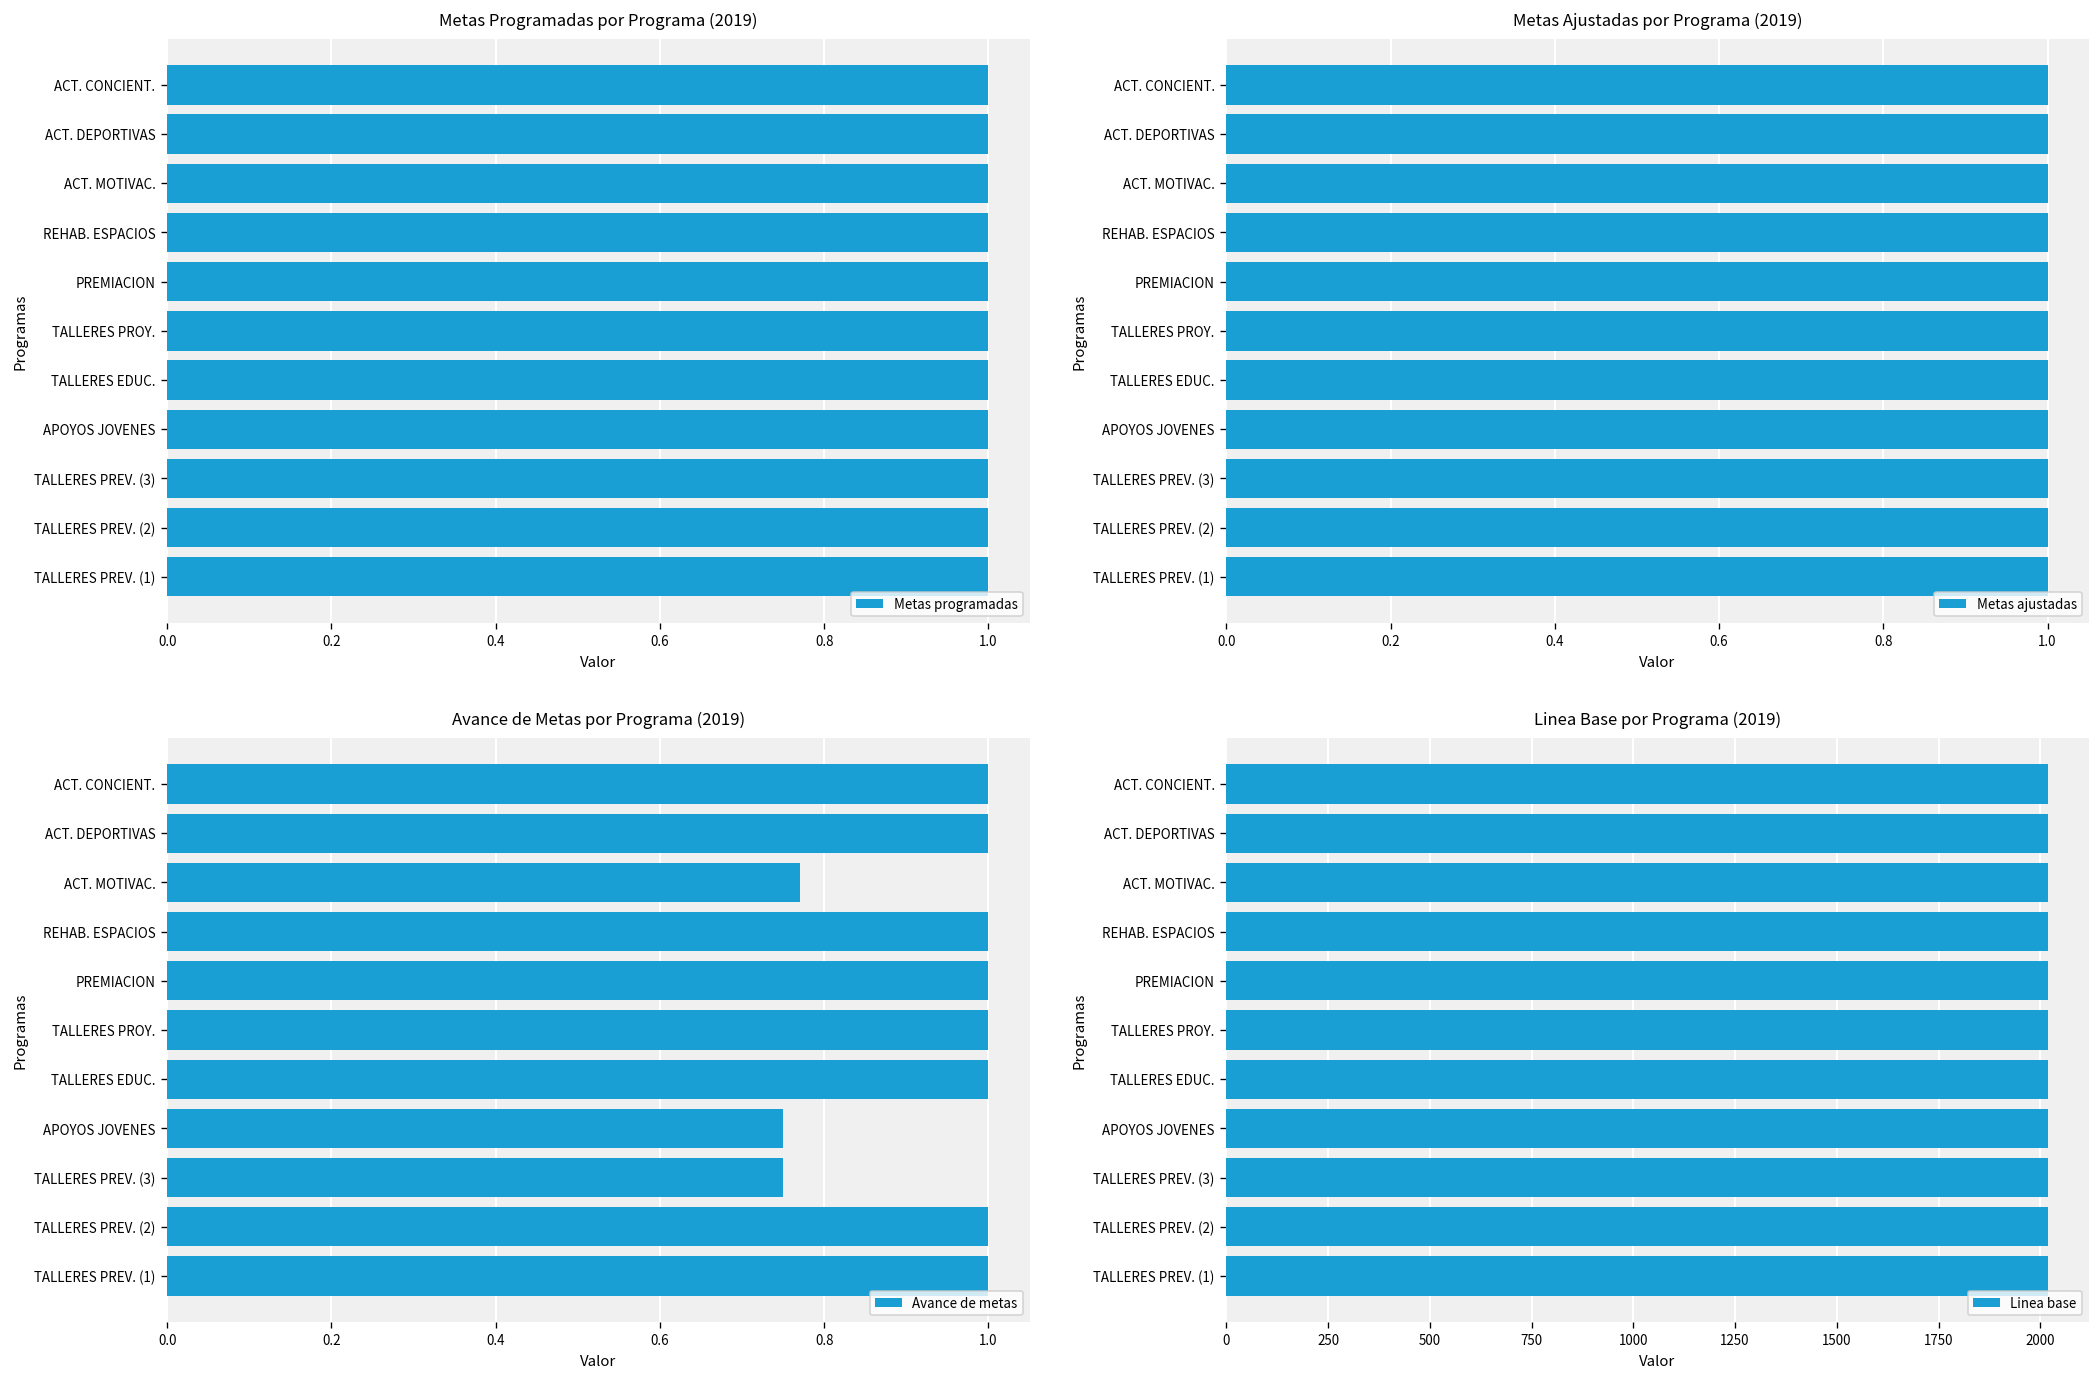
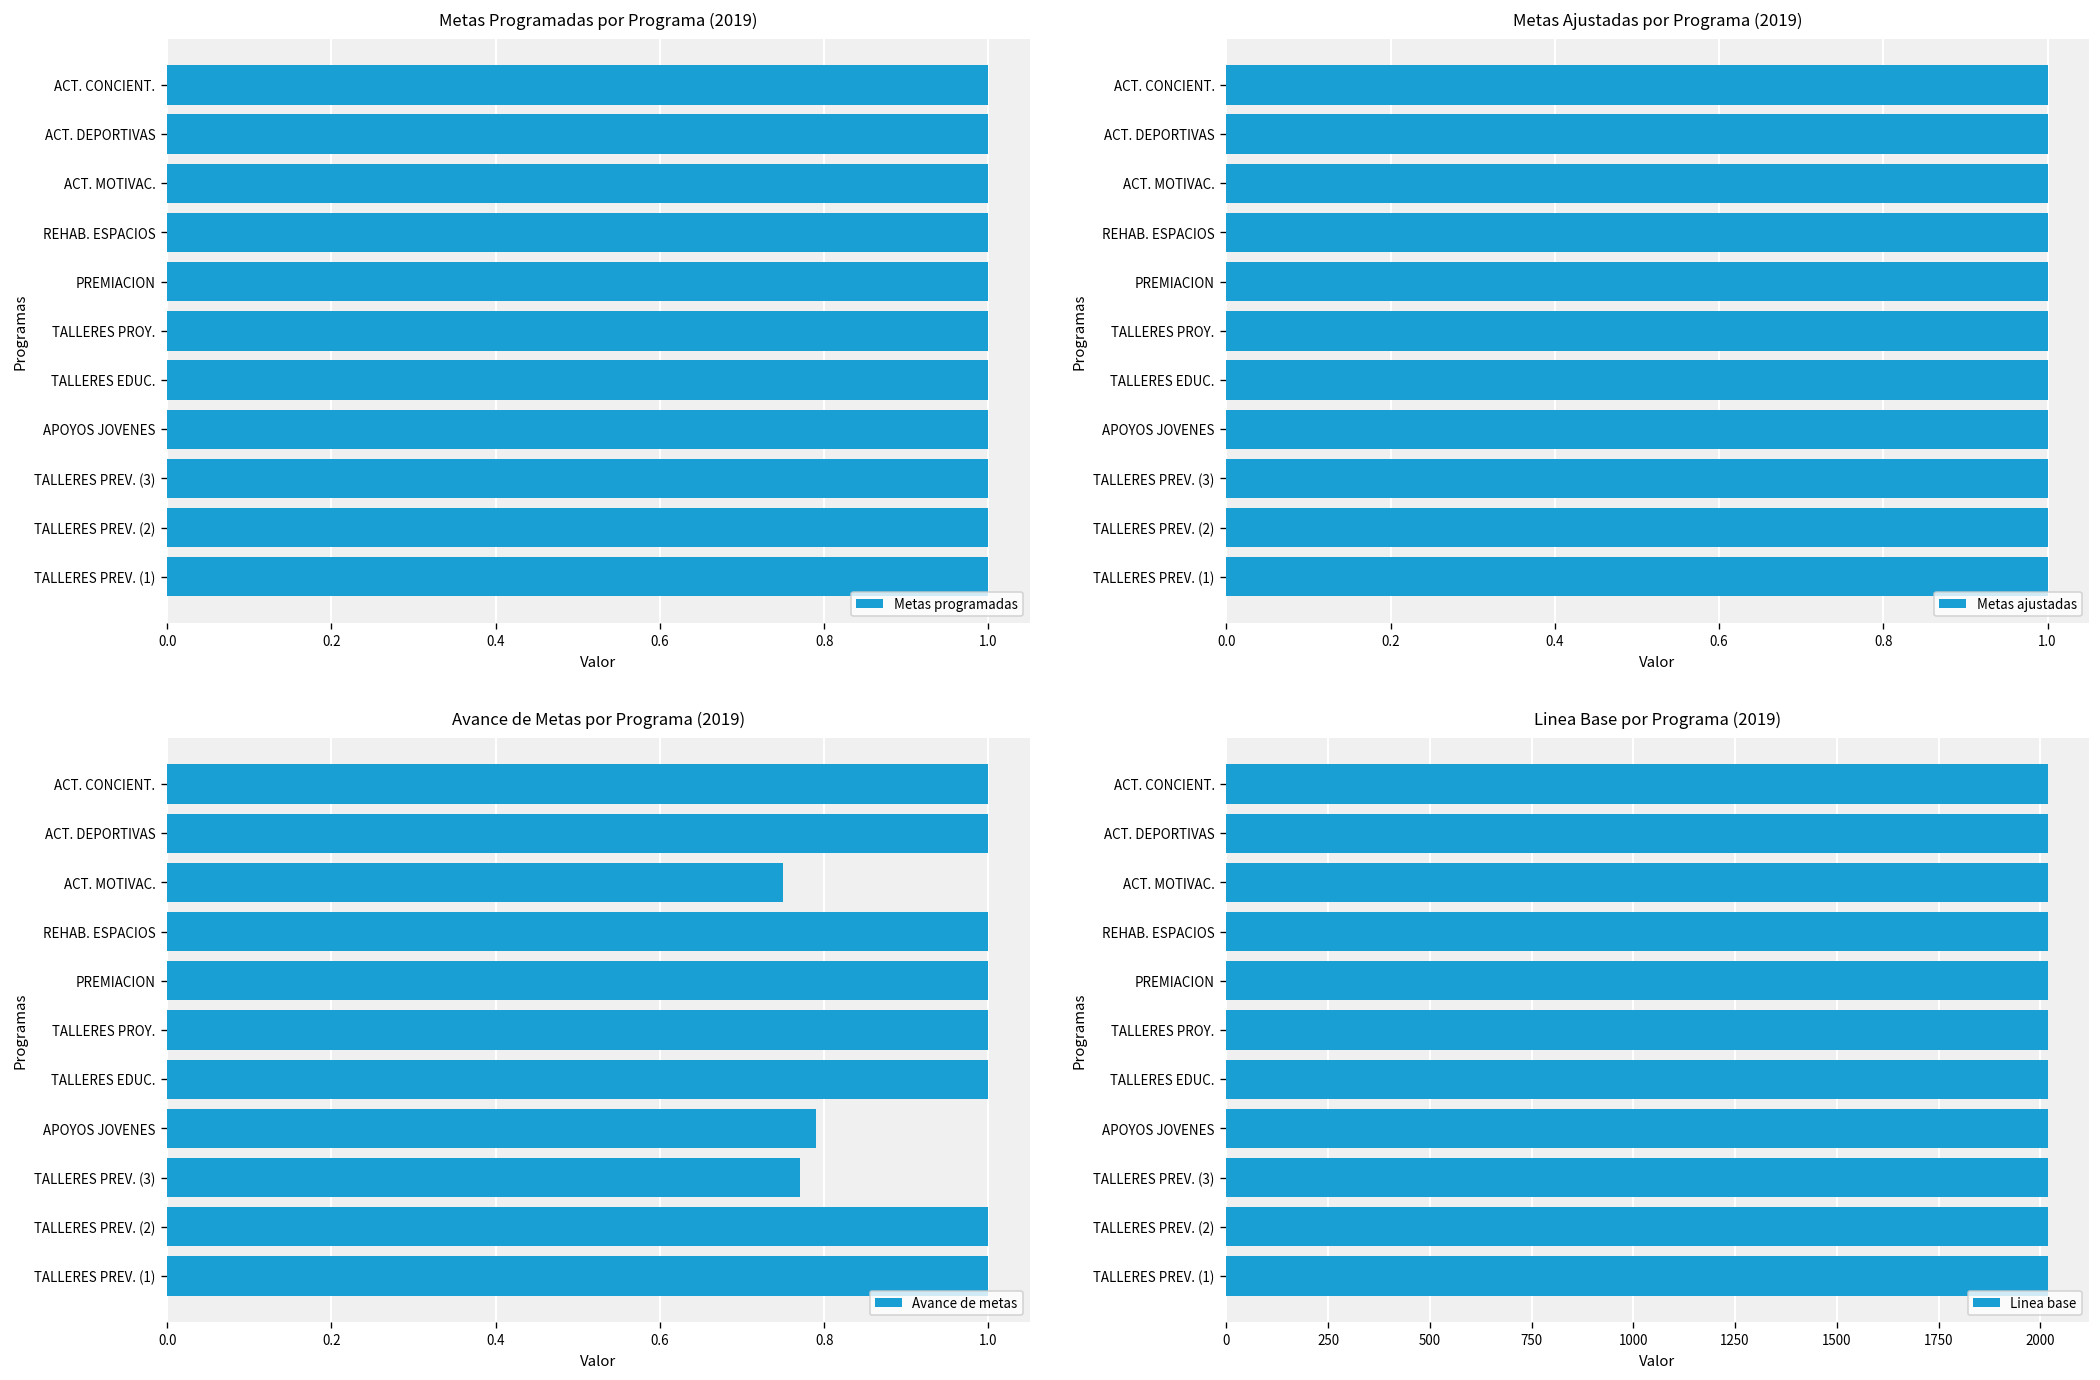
Avance de Metas por Programa (2019), ACT. MOTIVAC.: 0.77 -> 0.75
Avance de Metas por Programa (2019), APOYOS JOVENES: 0.75 -> 0.79
Avance de Metas por Programa (2019), TALLERES PREV. (3): 0.75 -> 0.77
